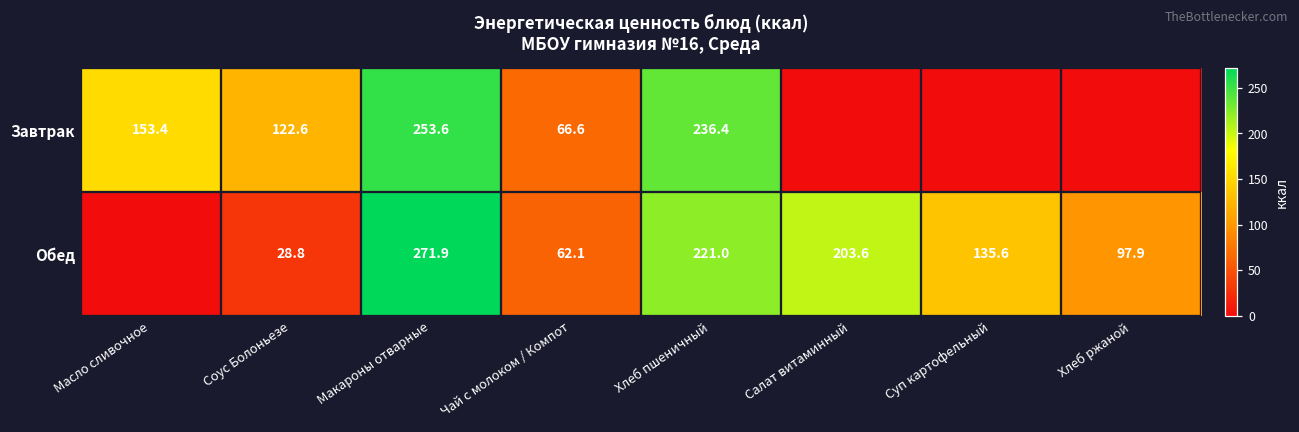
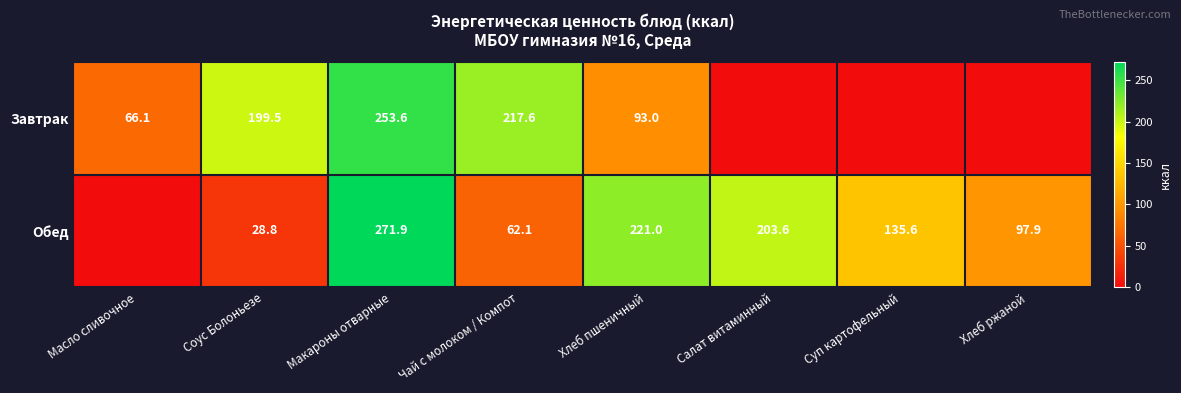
Завтрак, Масло сливочное: 153.4 -> 66.1
Завтрак, Соус Болоньезе: 122.6 -> 199.5
Завтрак, Чай с молоком / Компот: 66.6 -> 217.6
Завтрак, Хлеб пшеничный: 236.4 -> 93.0
